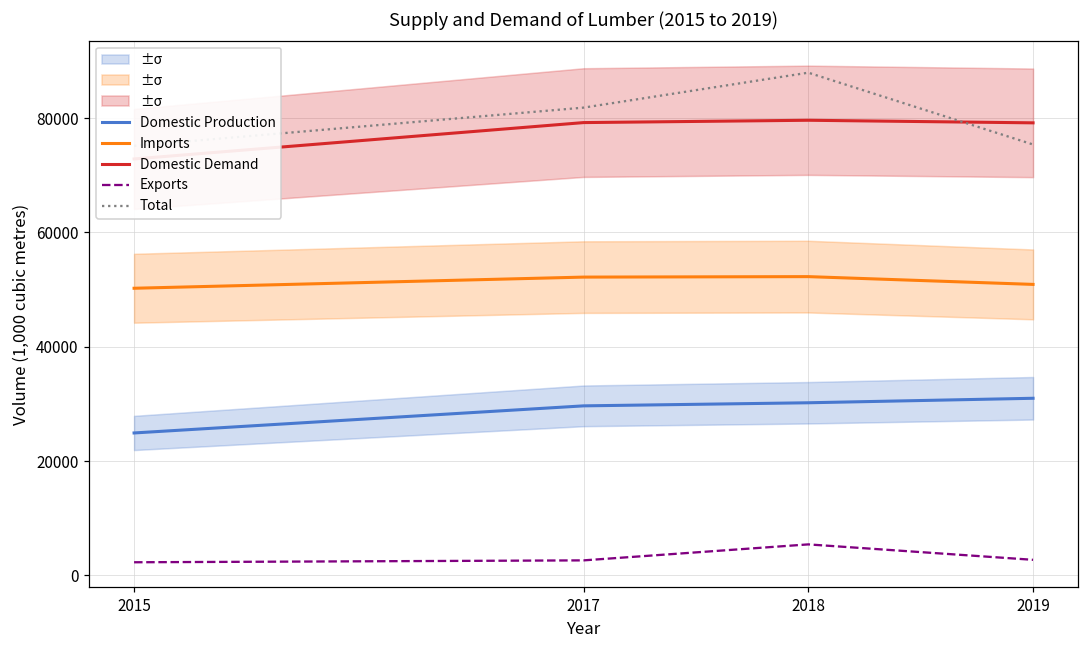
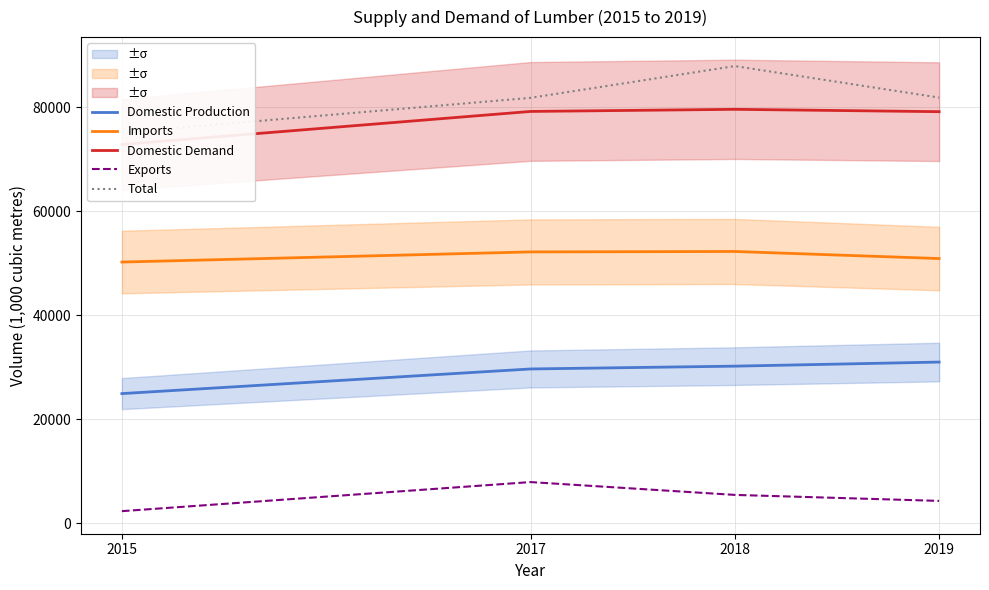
Exports, 2017: 3000 -> 8000
Exports, 2019: 3000 -> 4000
Total, 2019: 75000 -> 82000
